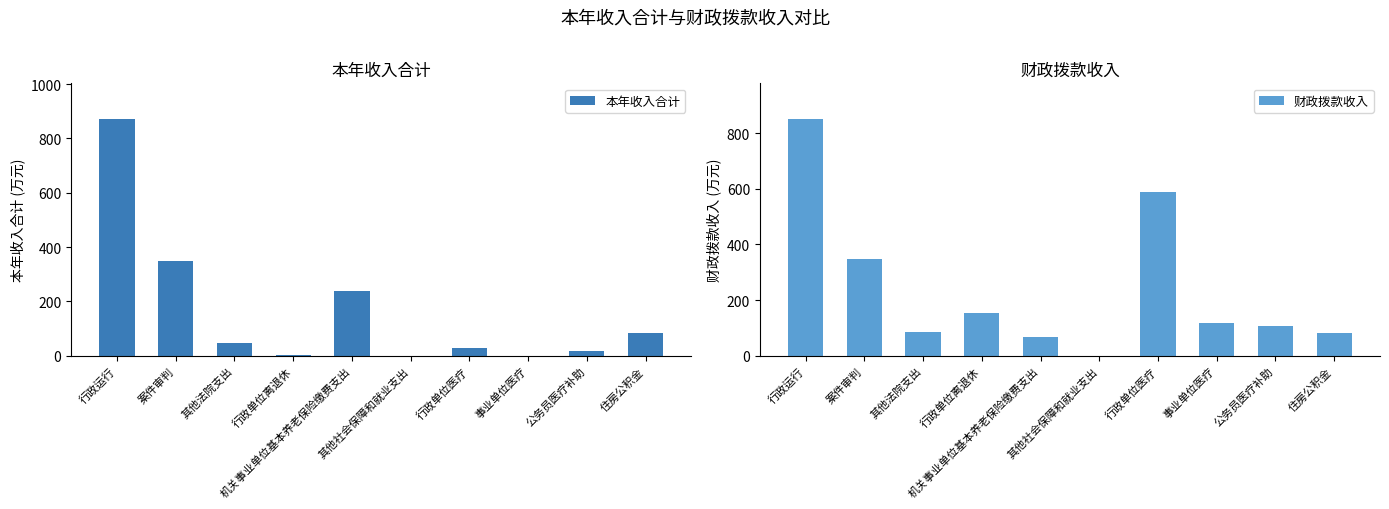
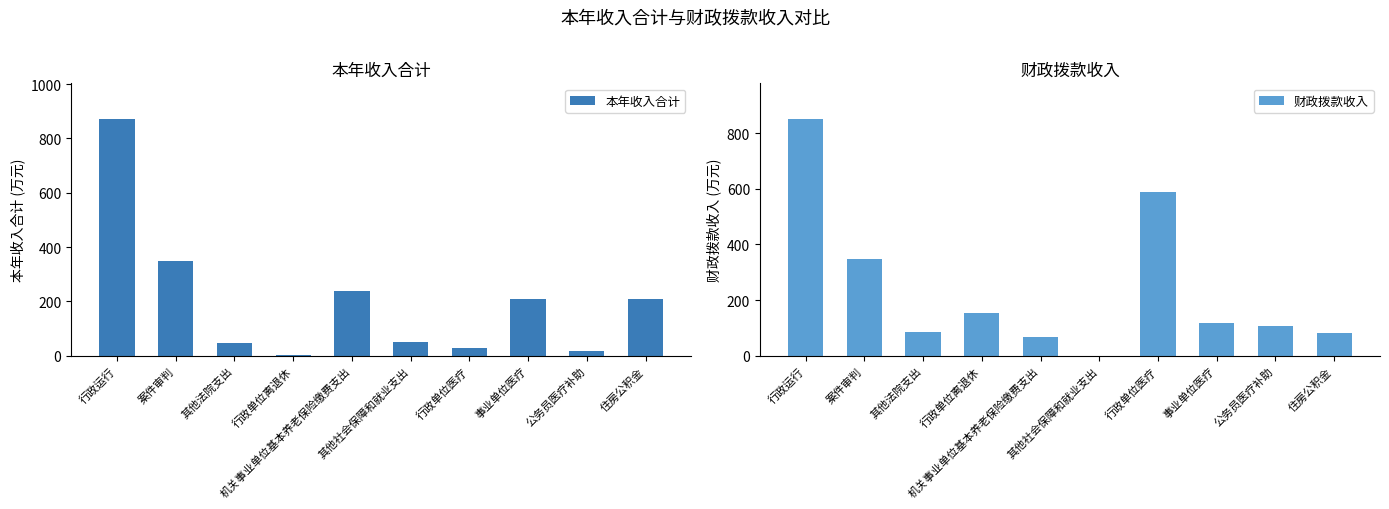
本年收入合计, 其他社会保障和就业支出: 0 -> 50
本年收入合计, 事业单位医疗: 0 -> 210
本年收入合计, 住房公积金: 80 -> 210
